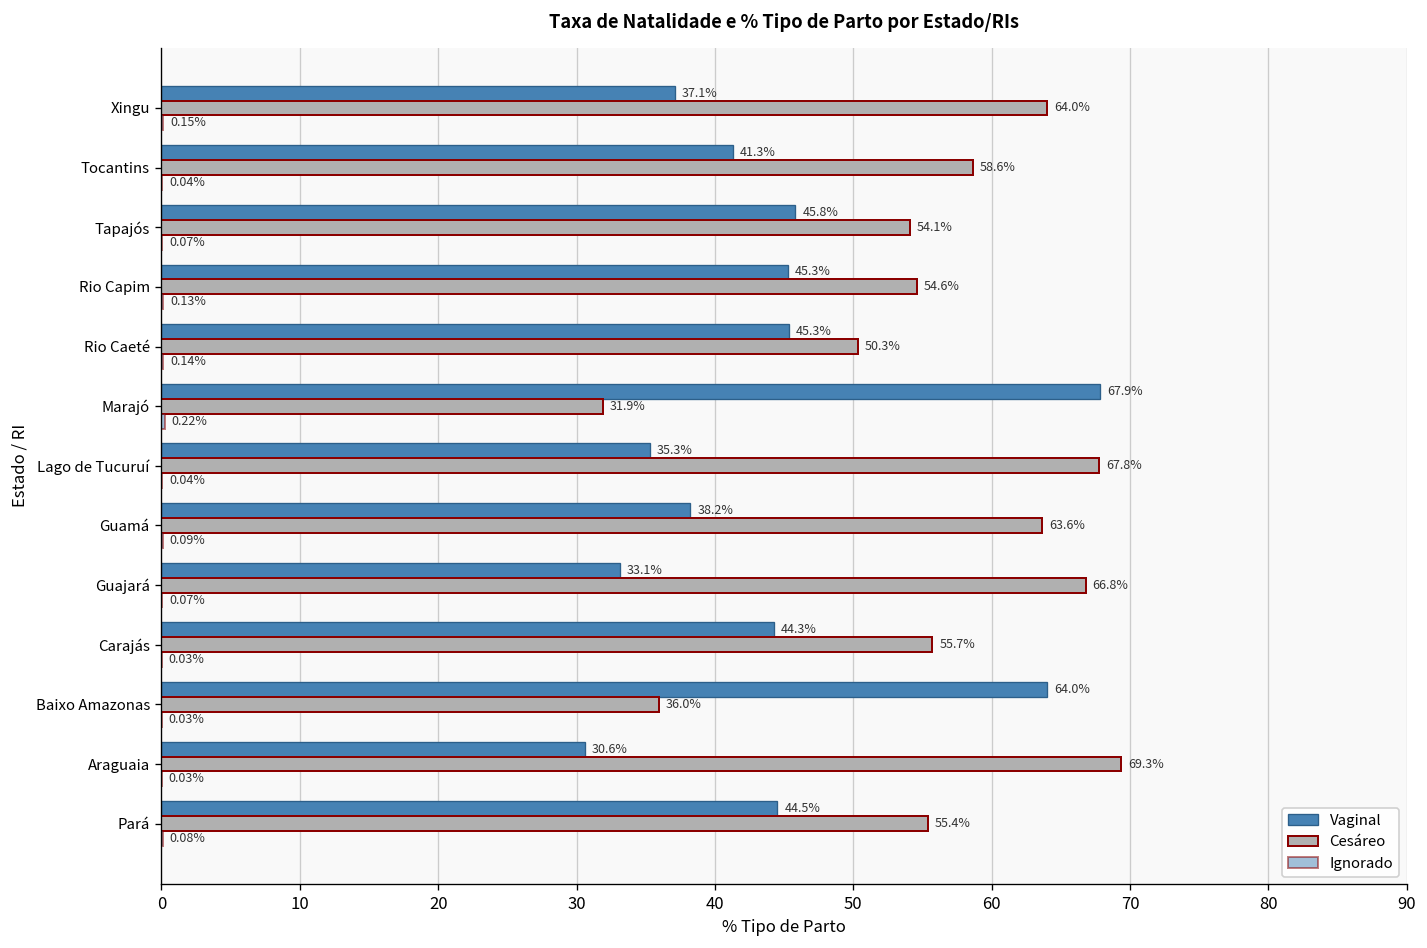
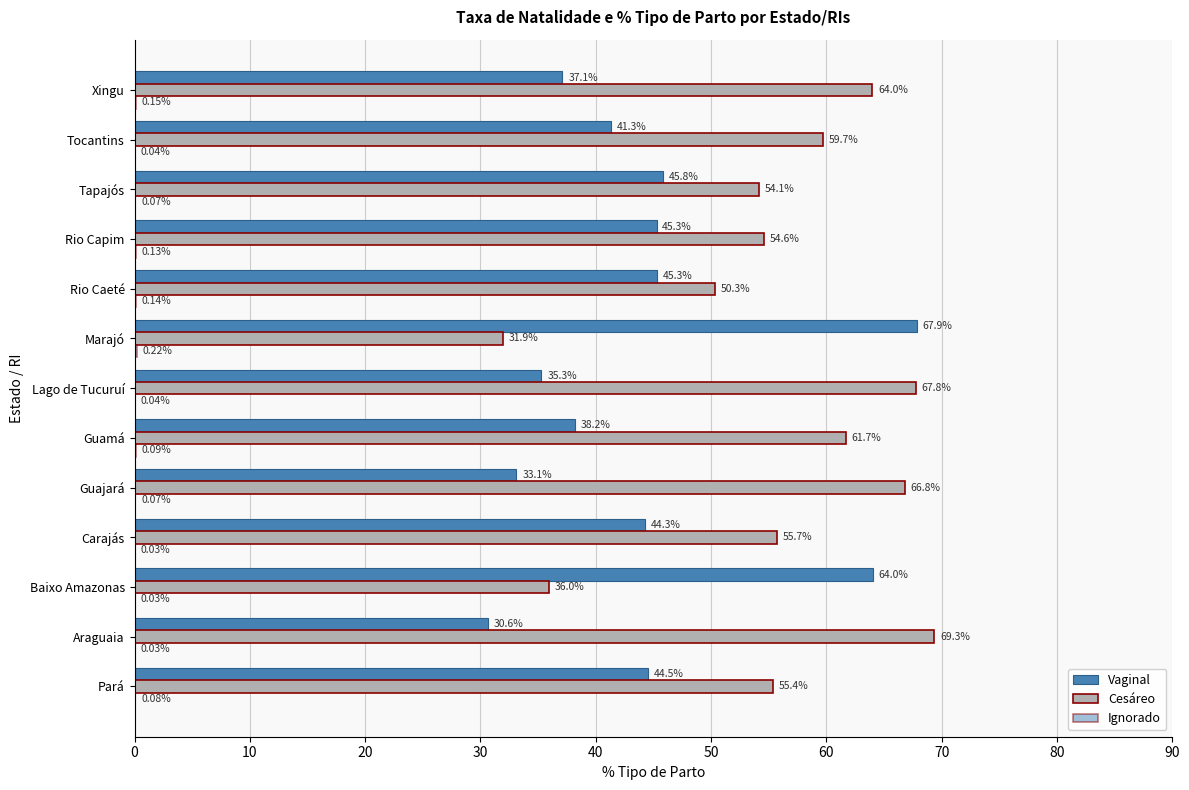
Cesáreo, Tocantins: 58.6% -> 59.7%
Cesáreo, Guamá: 63.6% -> 61.7%
